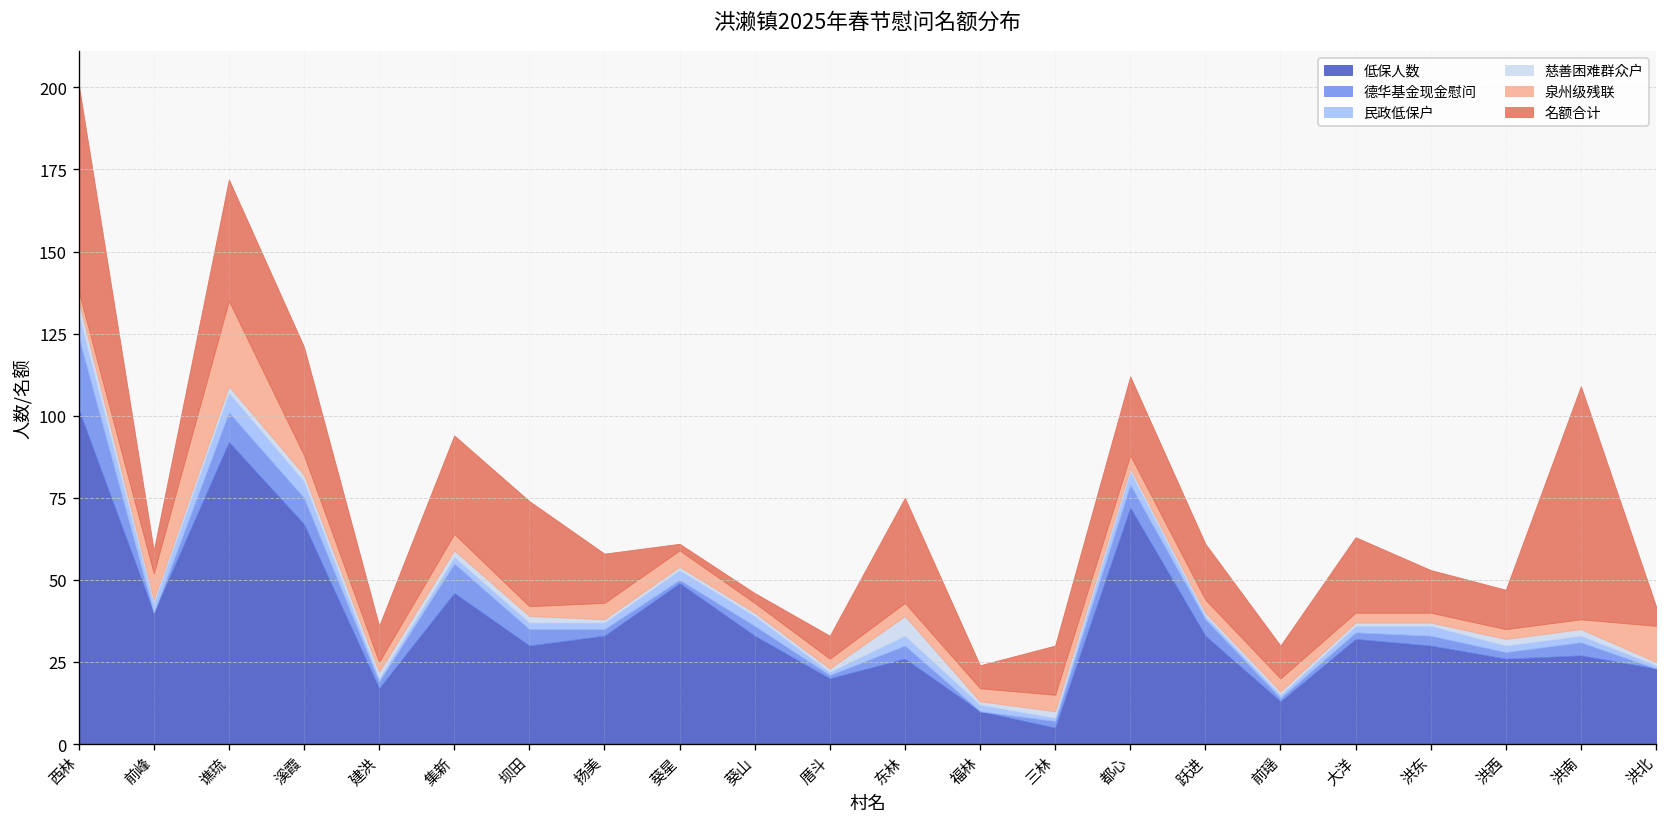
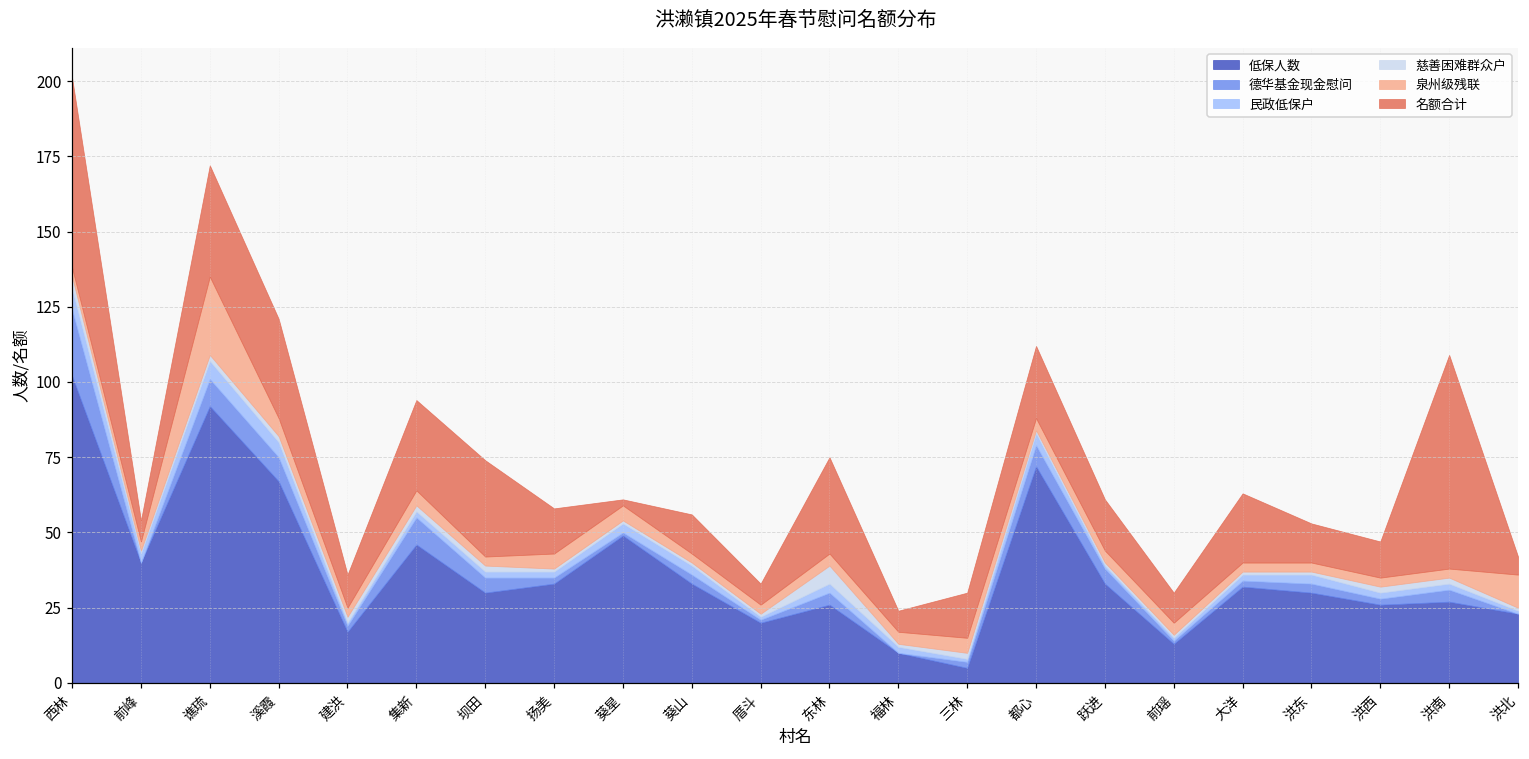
泉州级残联, 前峰: 8 -> 3
名额合计, 葵山: 3 -> 13
